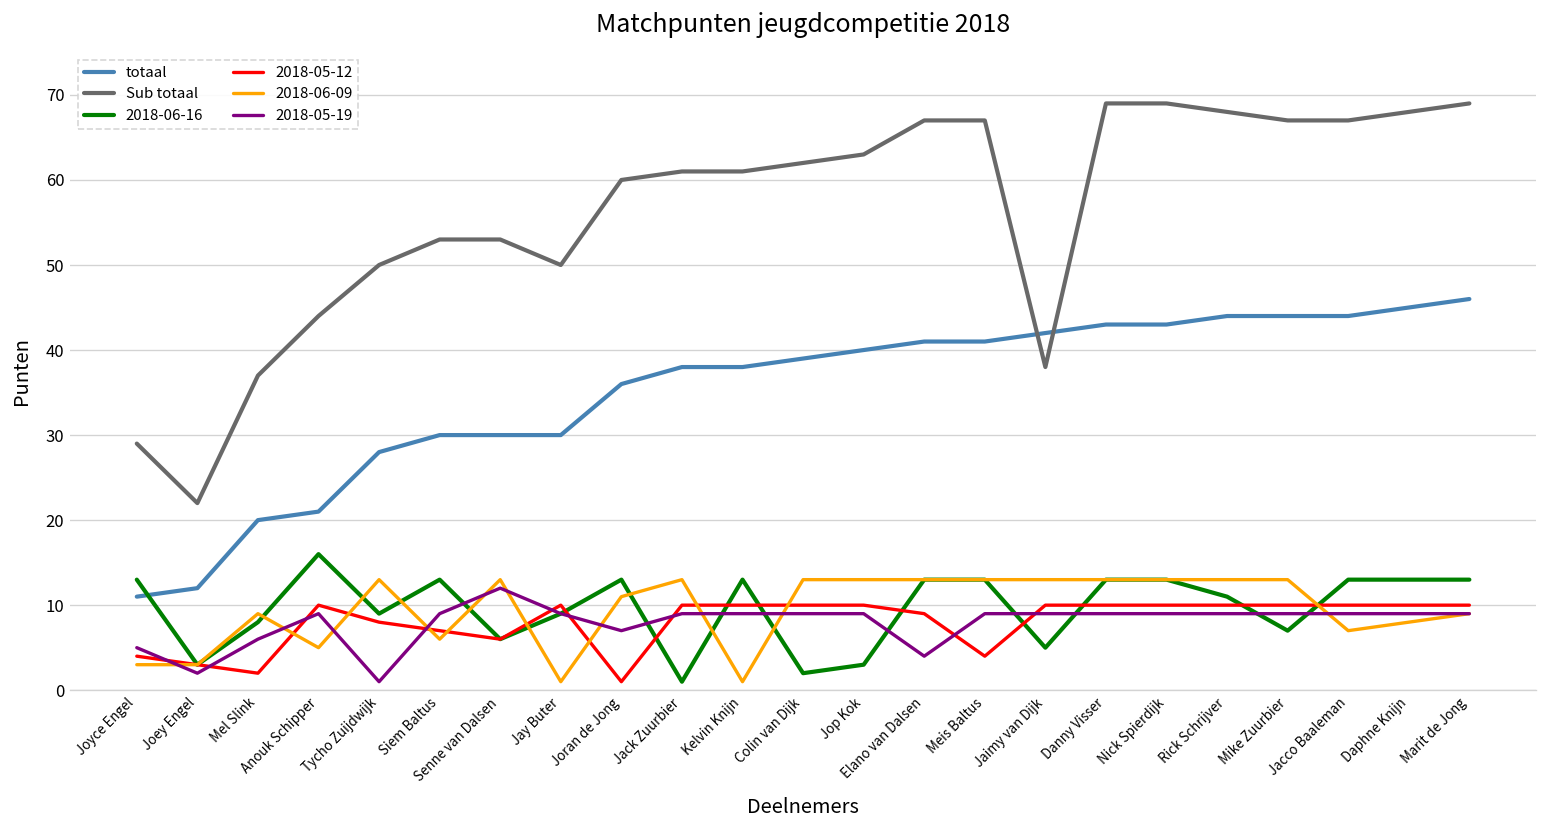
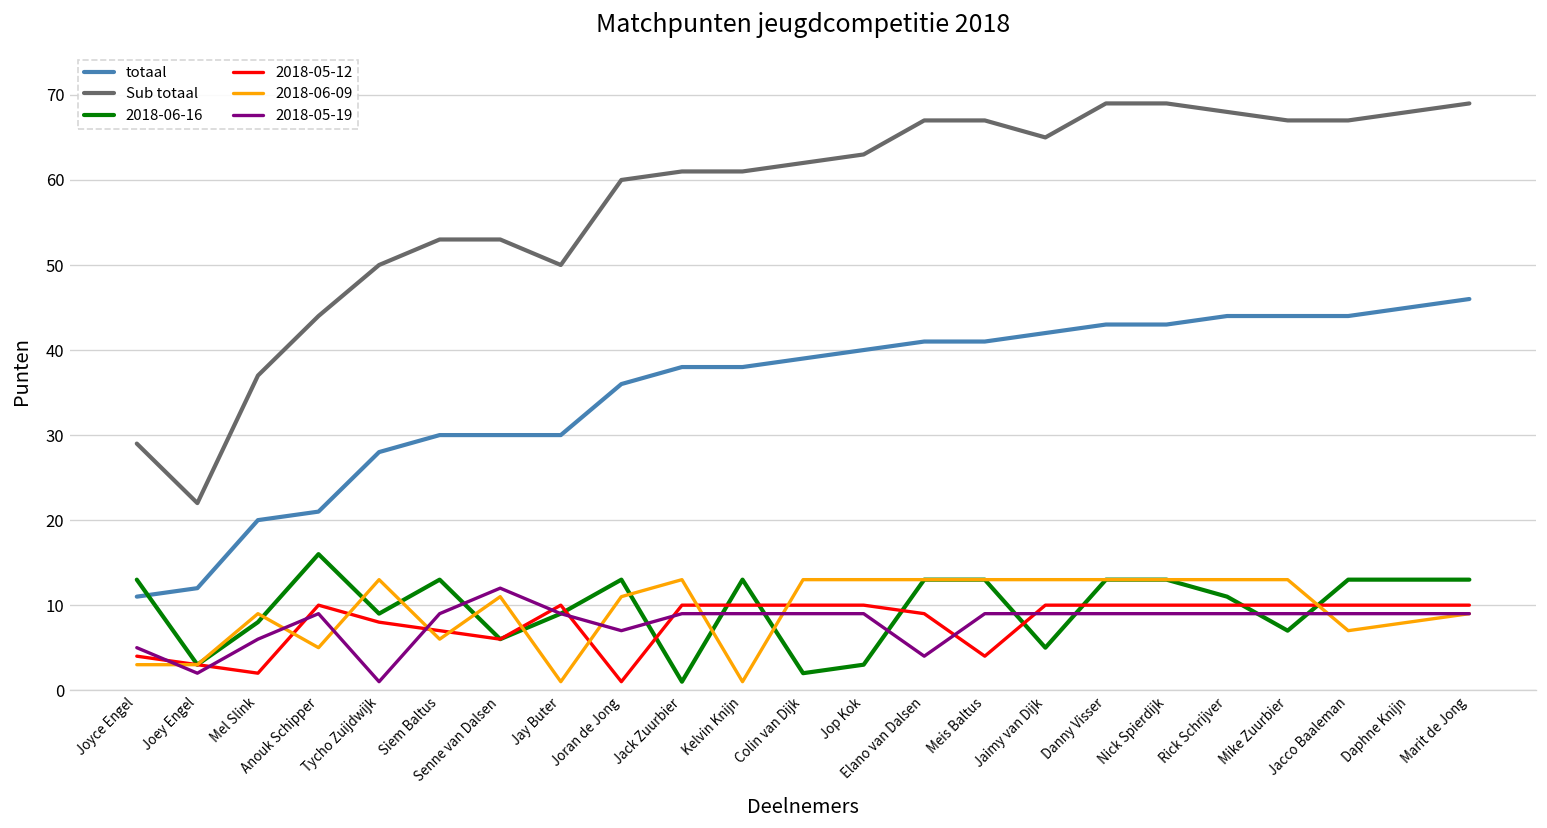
2018-06-09, Senne van Dalsen: 13 -> 11
Sub totaal, Jaimy van Dijk: 38 -> 65
